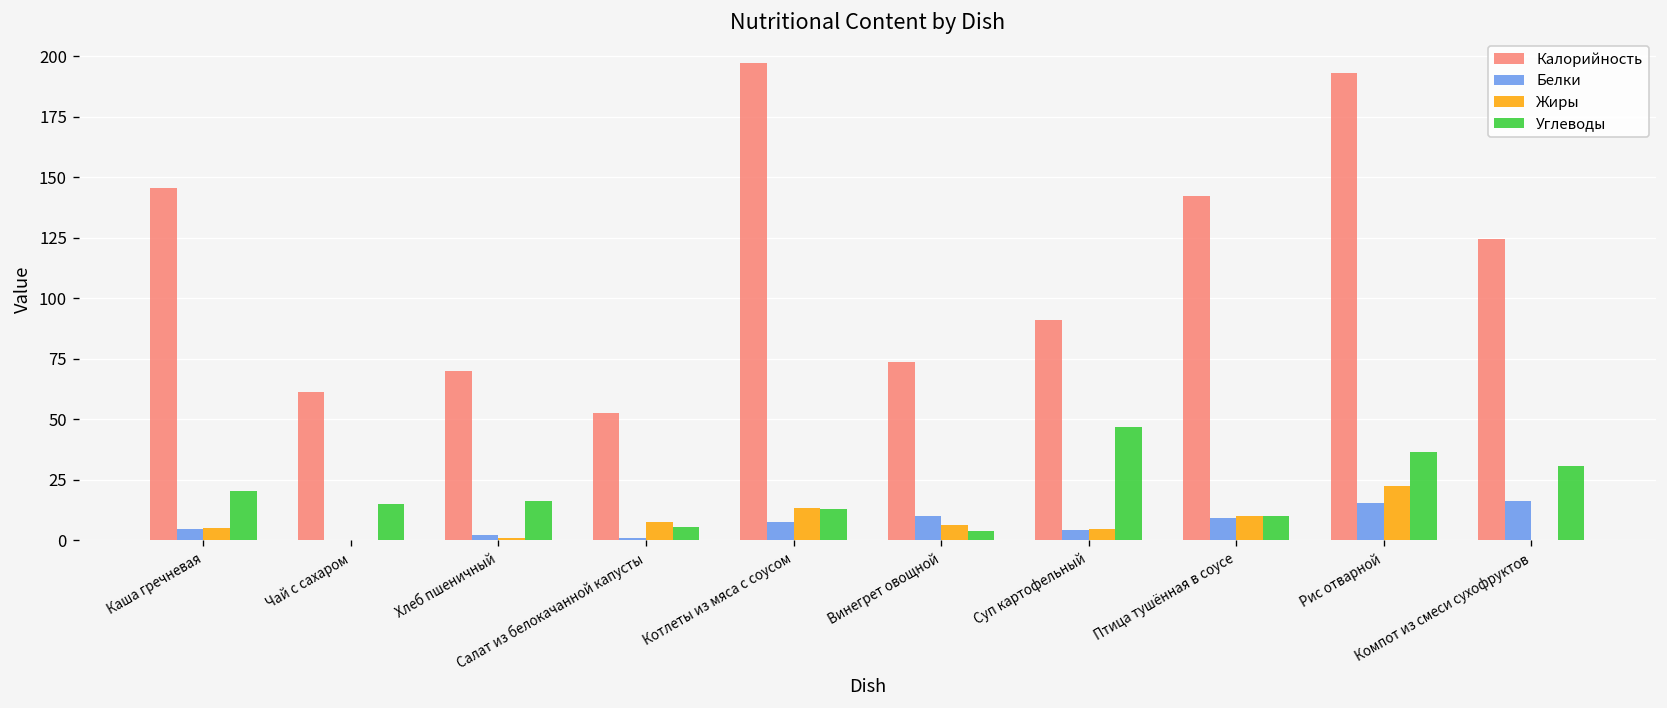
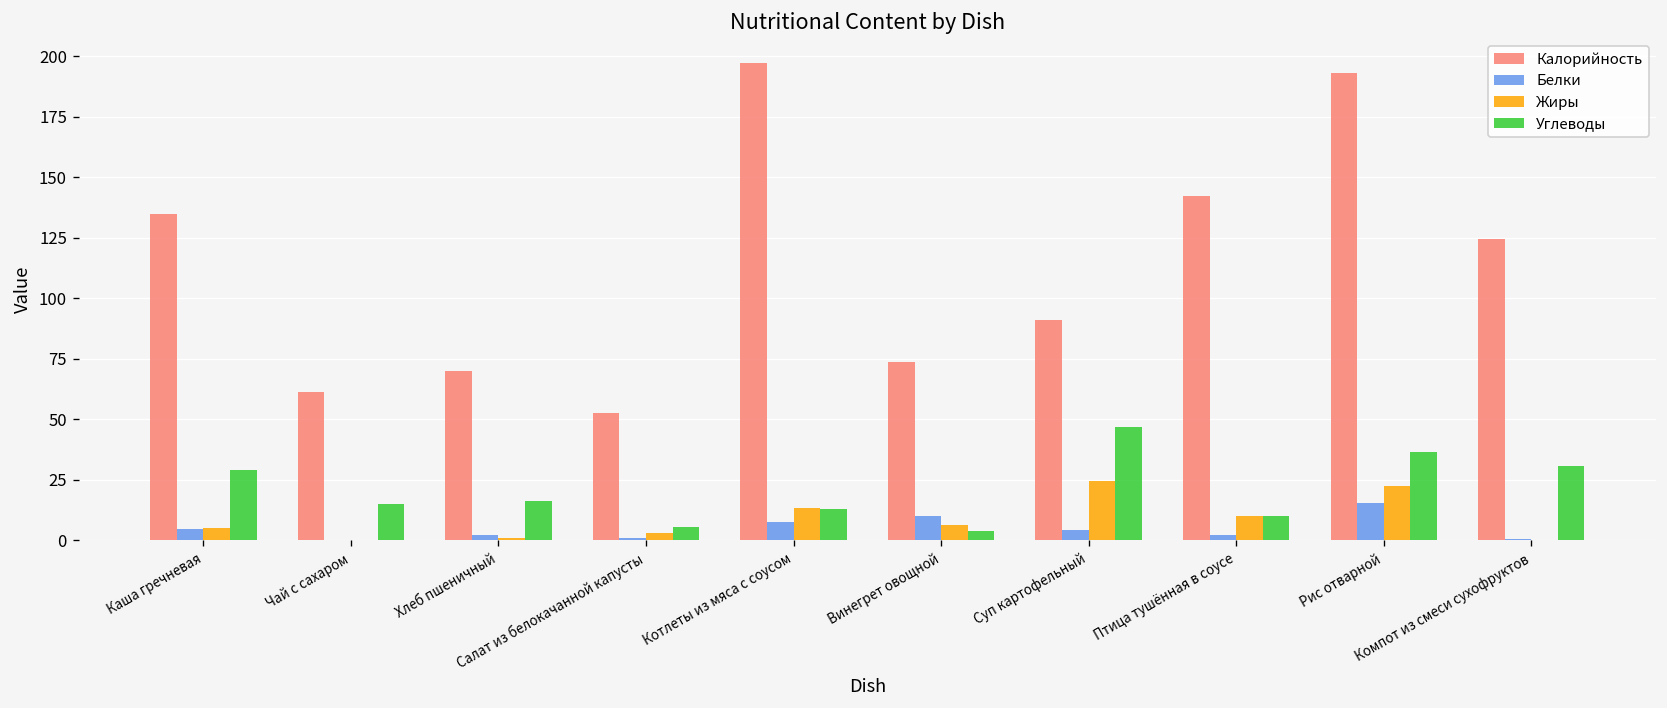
Калорийность, Каша гречневая: 145 -> 135
Углеводы, Каша гречневая: 21 -> 29
Жиры, Салат из белокачанной капусты: 7 -> 3
Жиры, Суп картофельный: 4 -> 25
Белки, Птица тушённая в соусе: 9 -> 2
Белки, Компот из смеси сухофруктов: 16 -> 0
